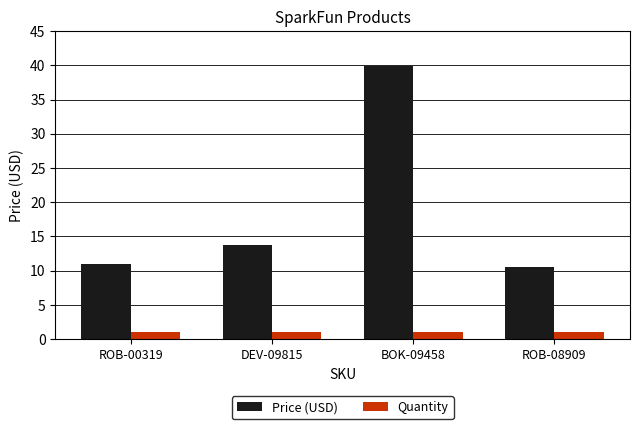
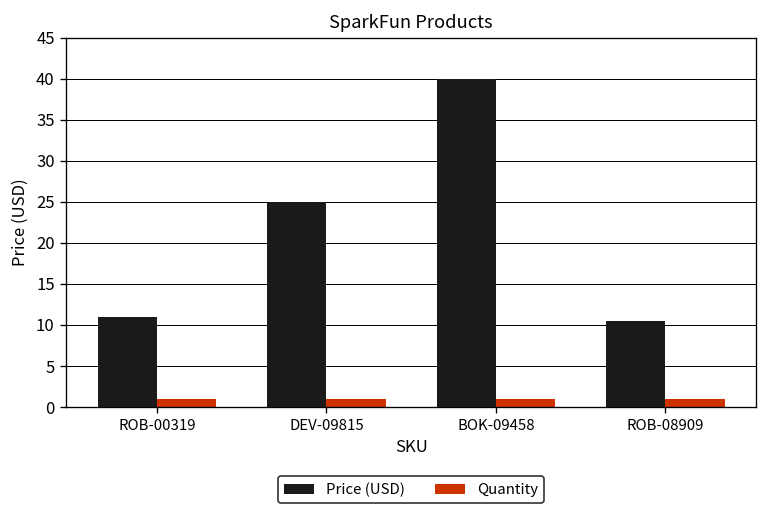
Price (USD), DEV-09815: 14 -> 25
